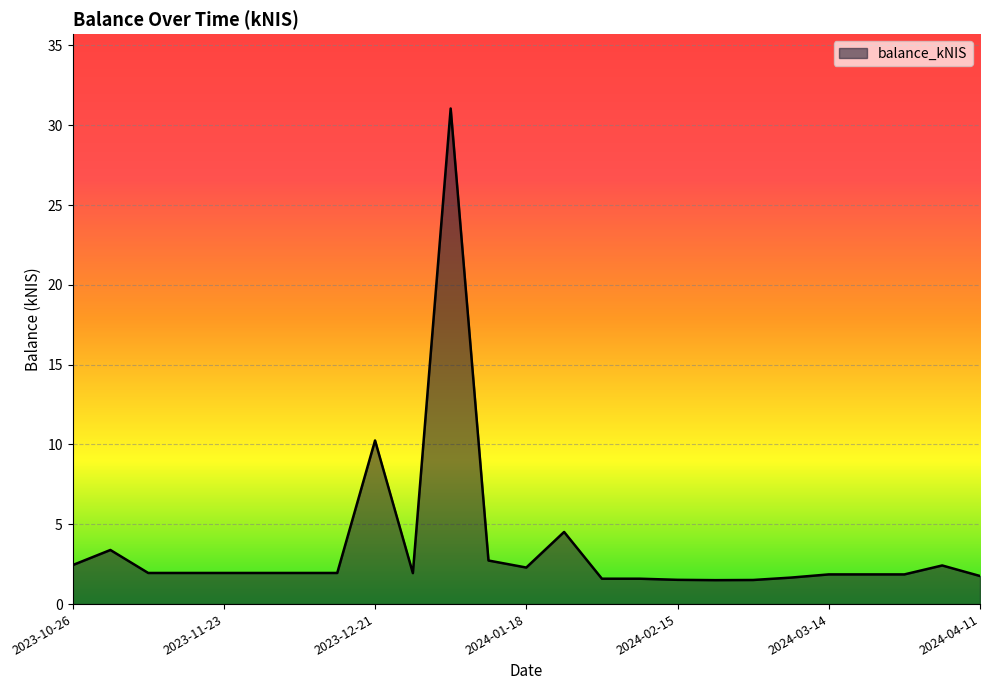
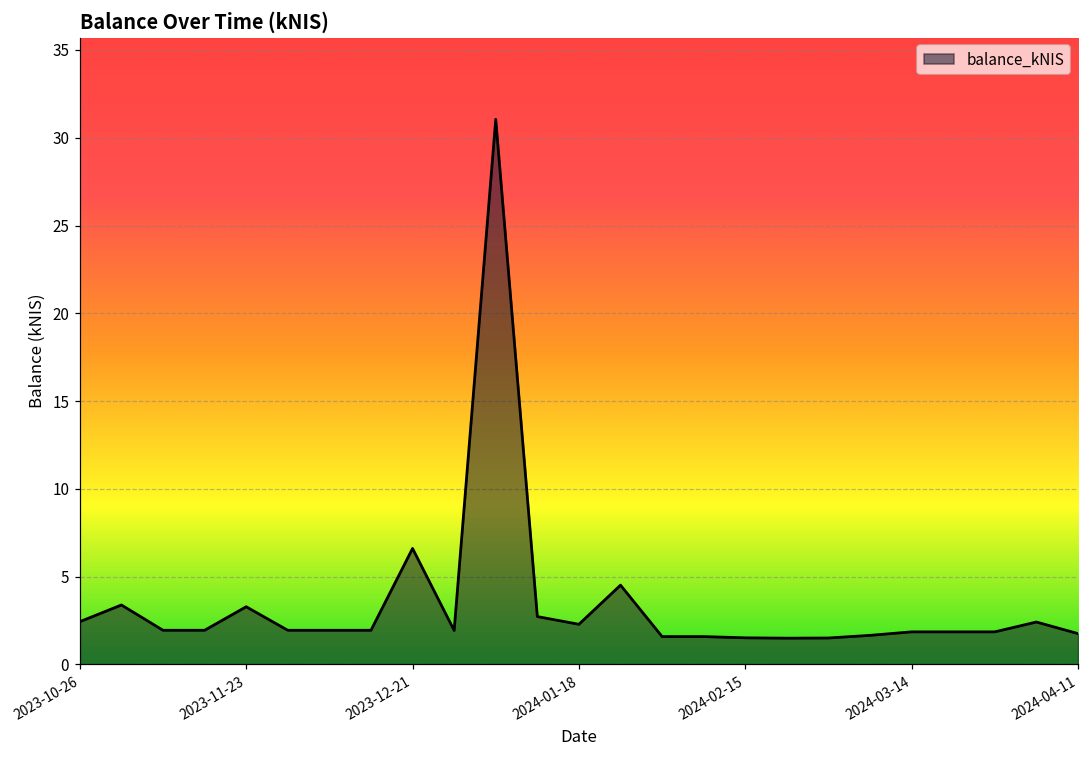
2023-11-23: 2.0 -> 3.3
2023-12-21: 10.3 -> 6.6
